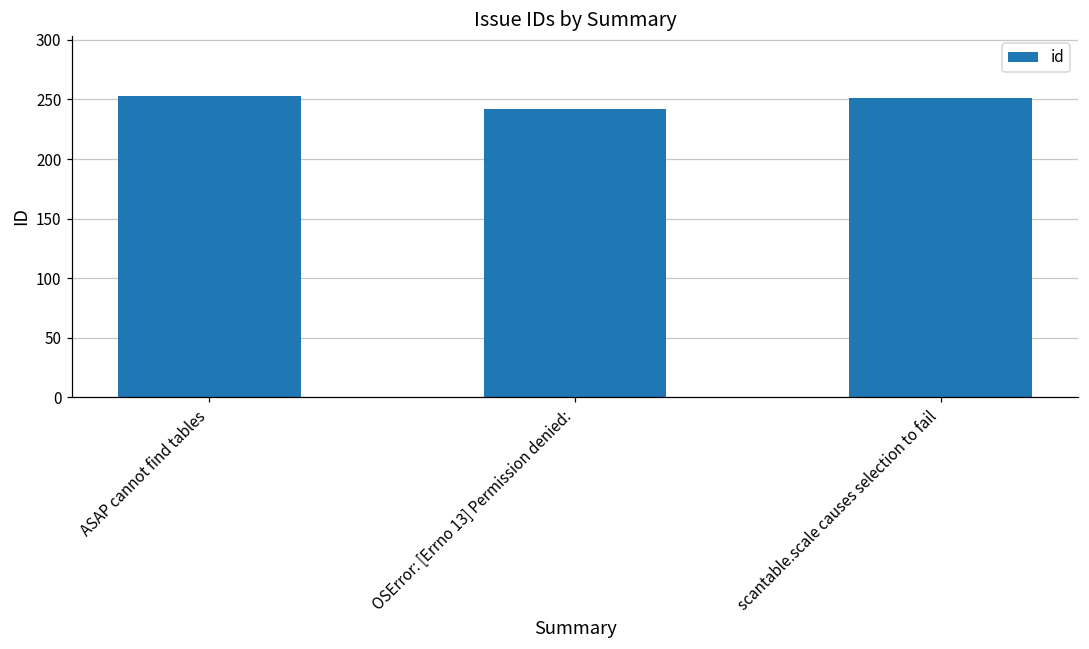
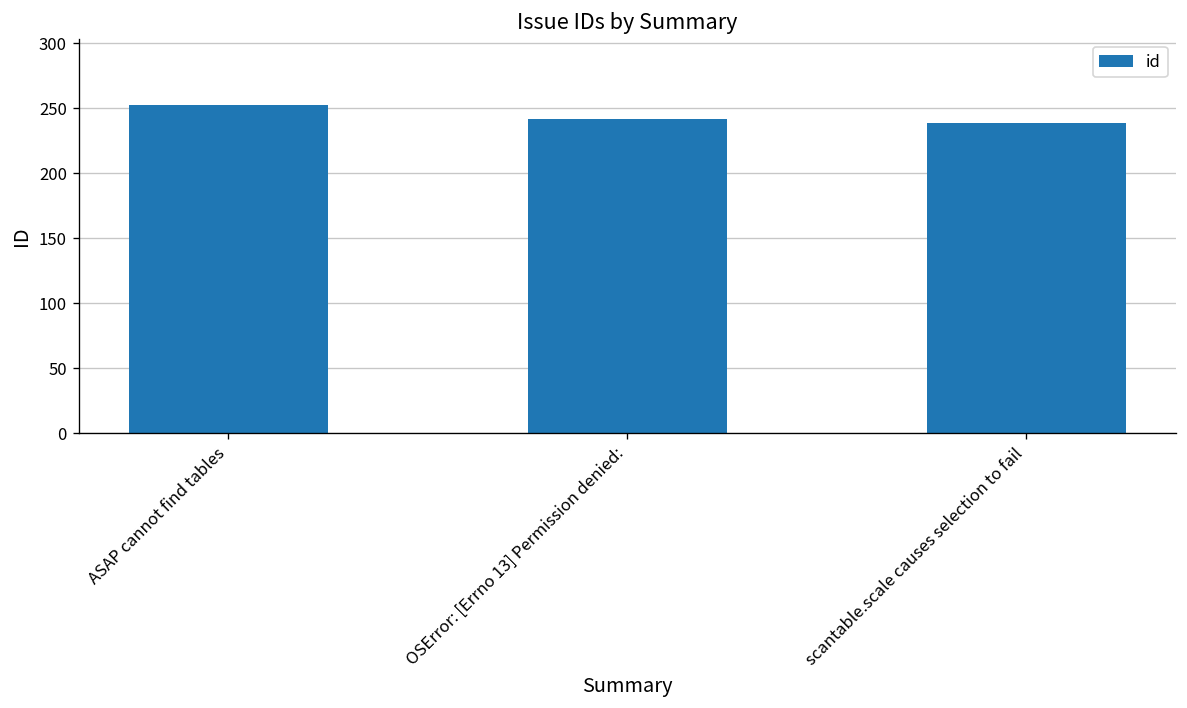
scantable.scale causes selection to fail: 251 -> 239
